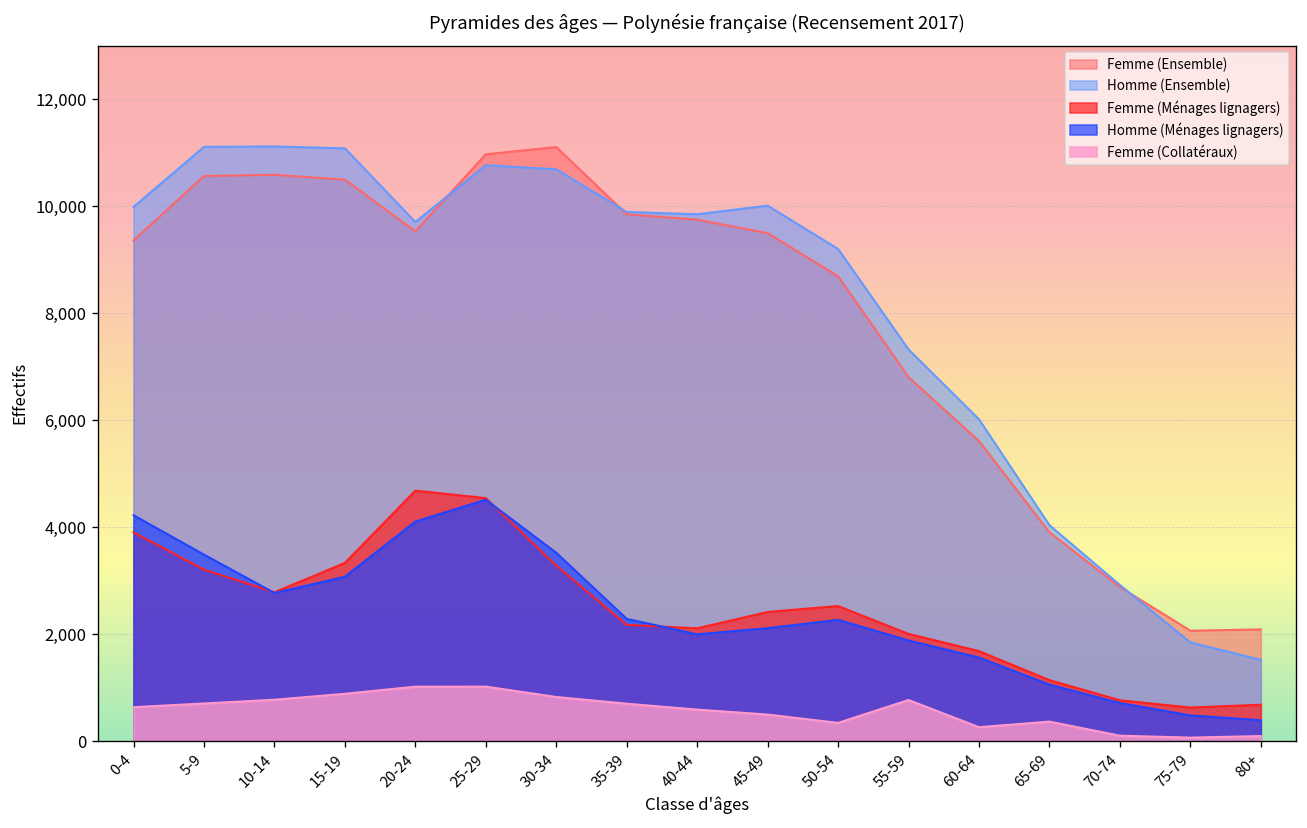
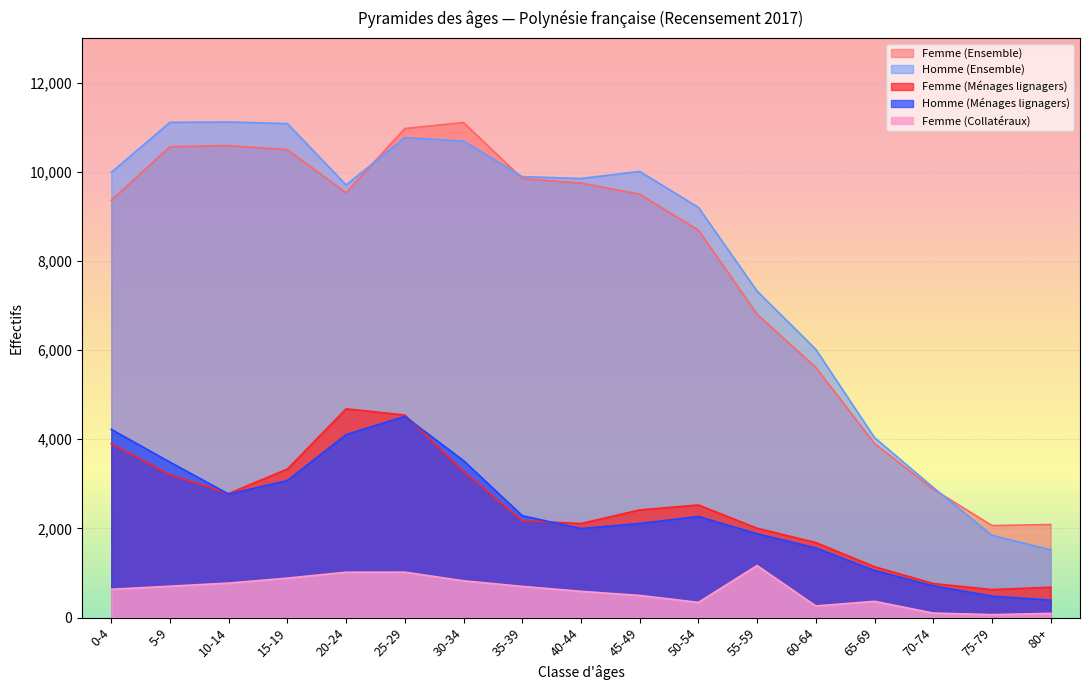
Femme (Collatéraux), 55-59: 800 -> 1,200
